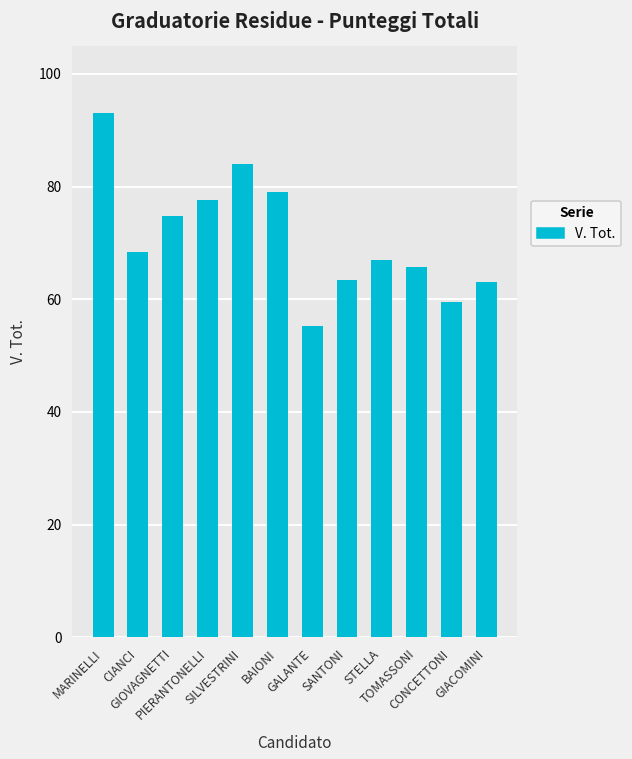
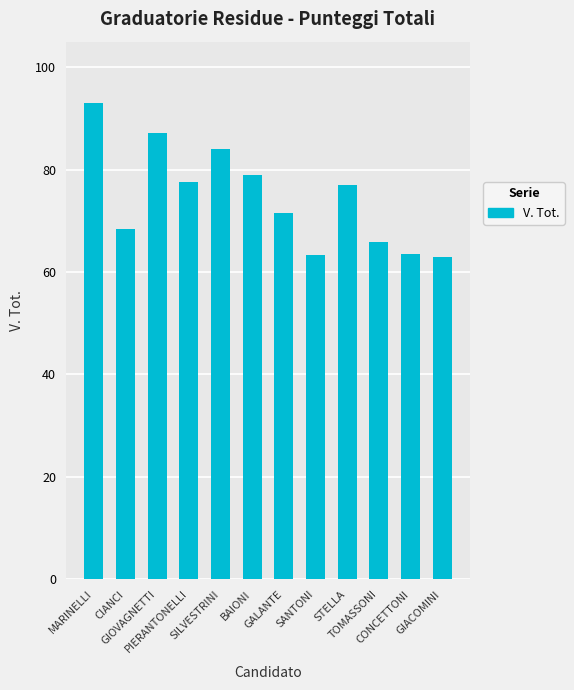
GIOVAGNETTI: 75 -> 87
GALANTE: 55 -> 72
STELLA: 67 -> 77
CONCETTONI: 60 -> 64
